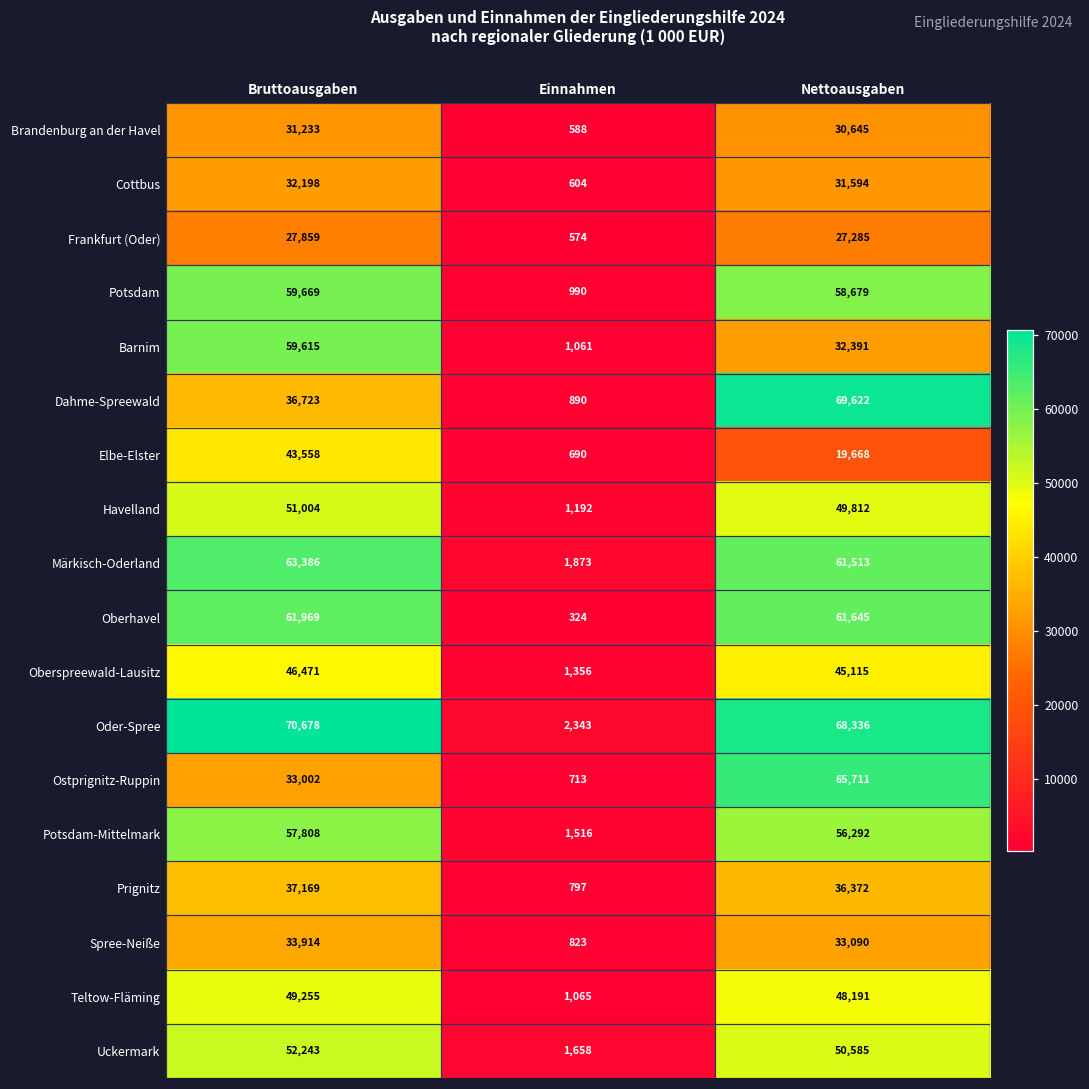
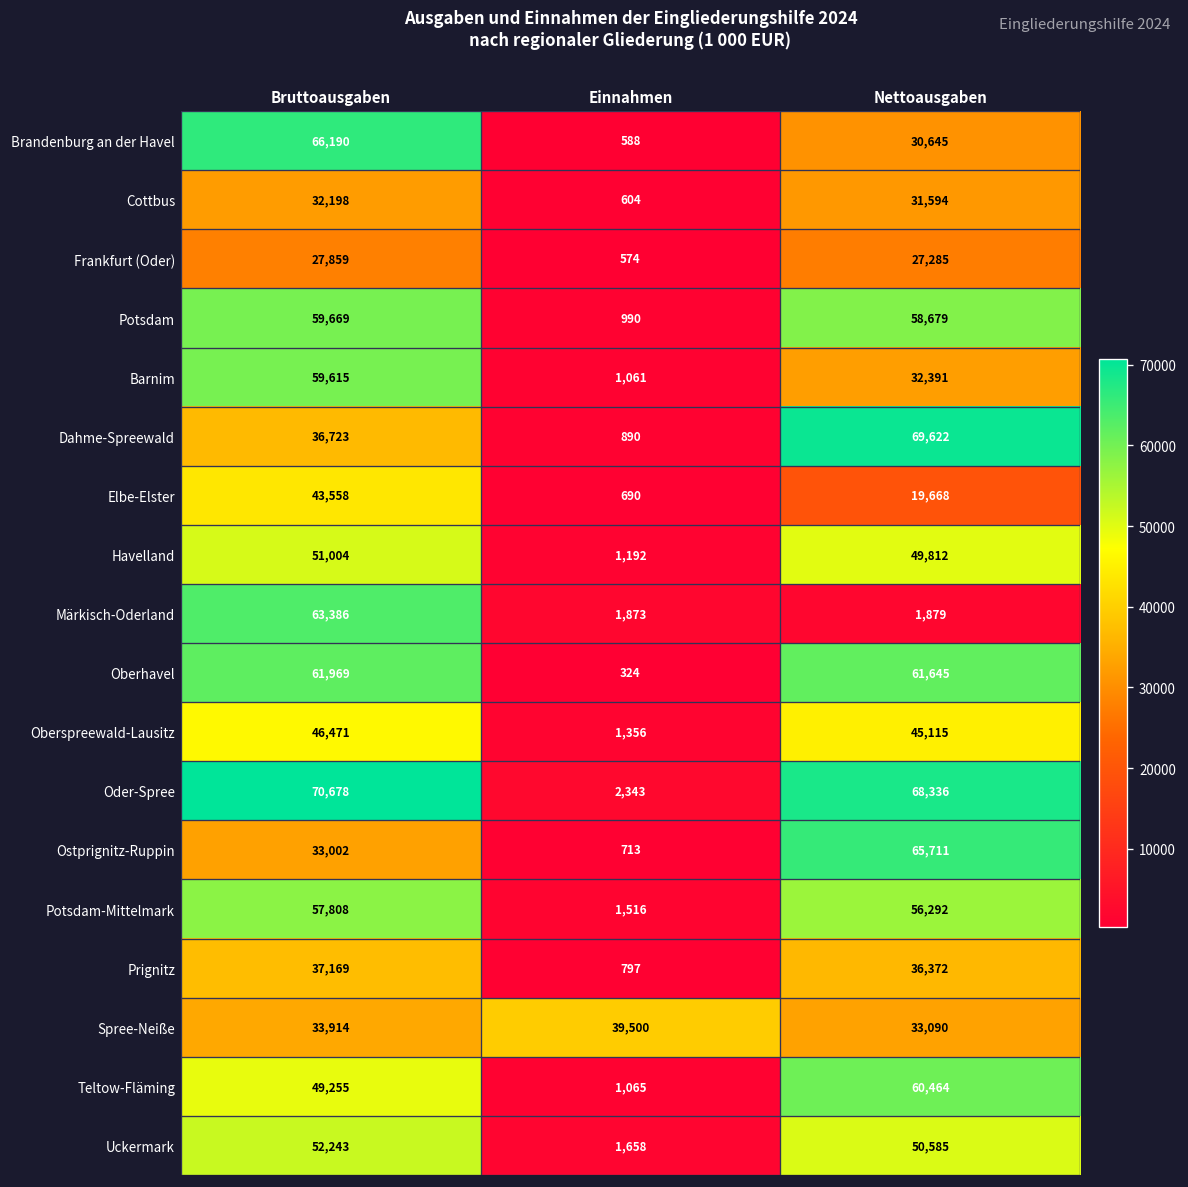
Brandenburg an der Havel, Bruttoausgaben: 31,233 -> 66,190
Märkisch-Oderland, Nettoausgaben: 61,513 -> 1,879
Spree-Neiße, Einnahmen: 823 -> 39,500
Teltow-Fläming, Nettoausgaben: 48,191 -> 60,464
